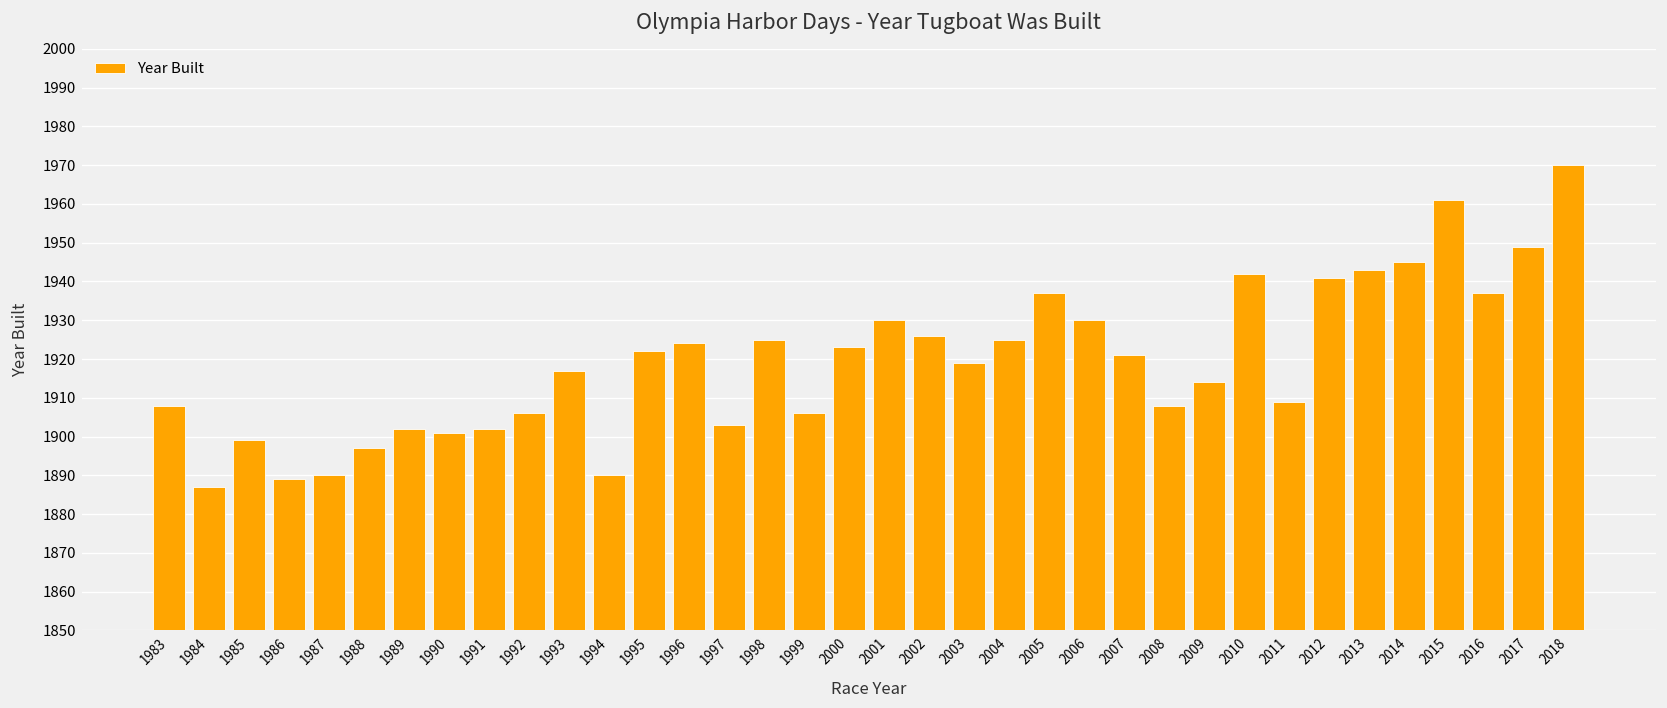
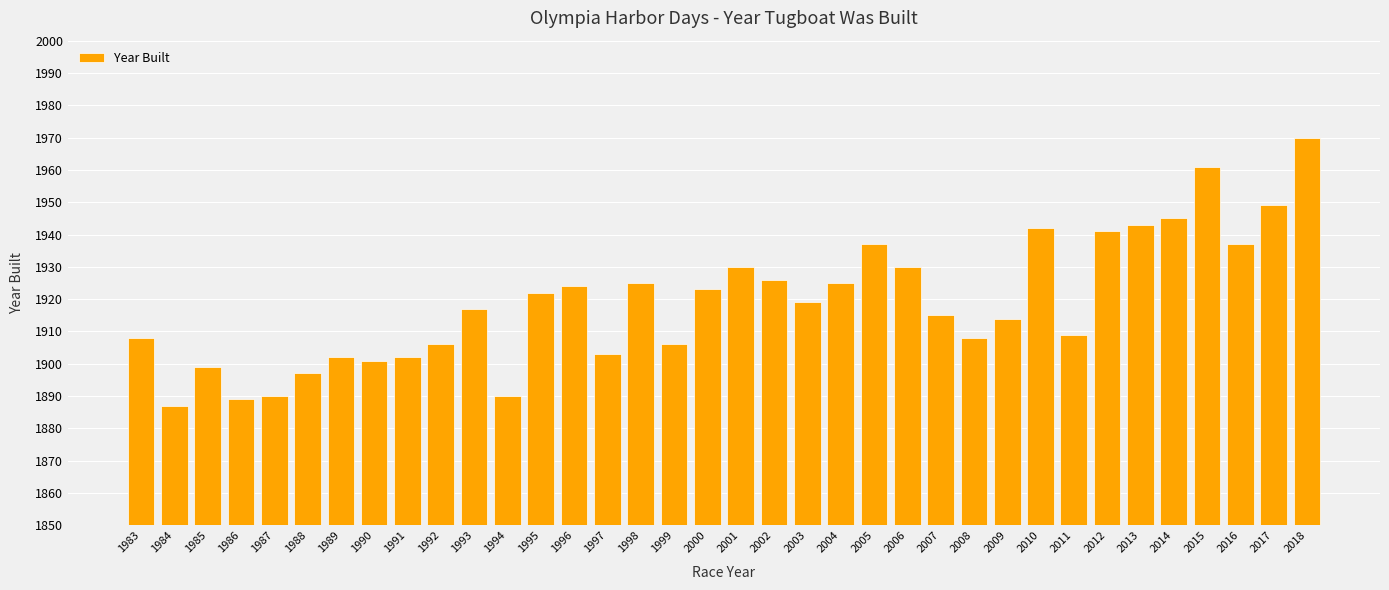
2007: 1921 -> 1915
